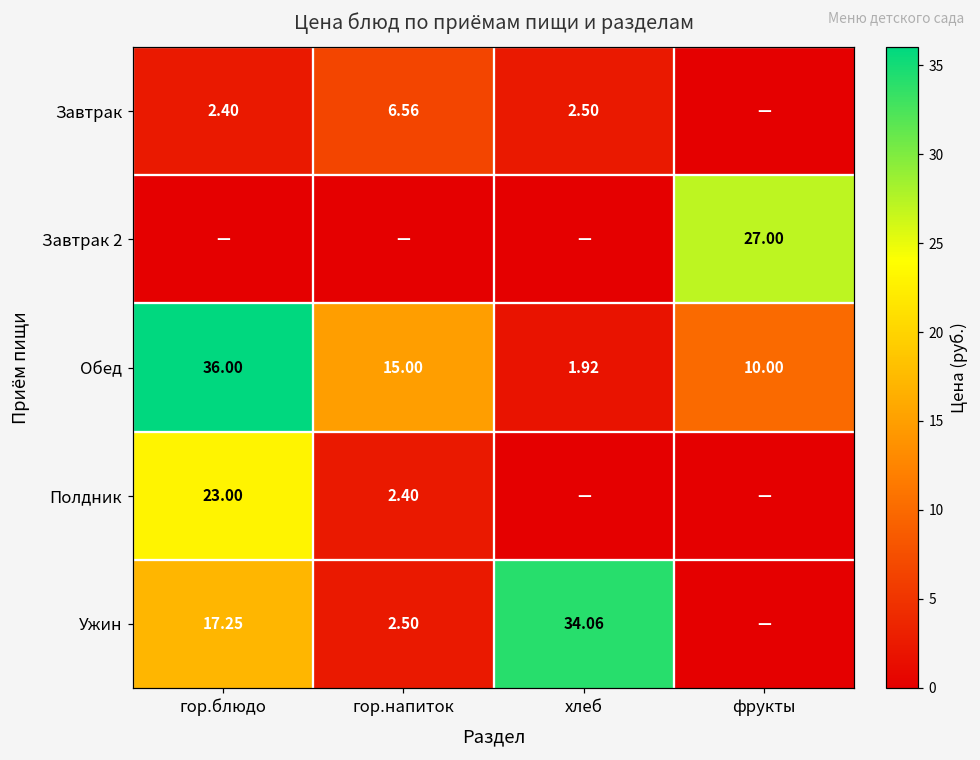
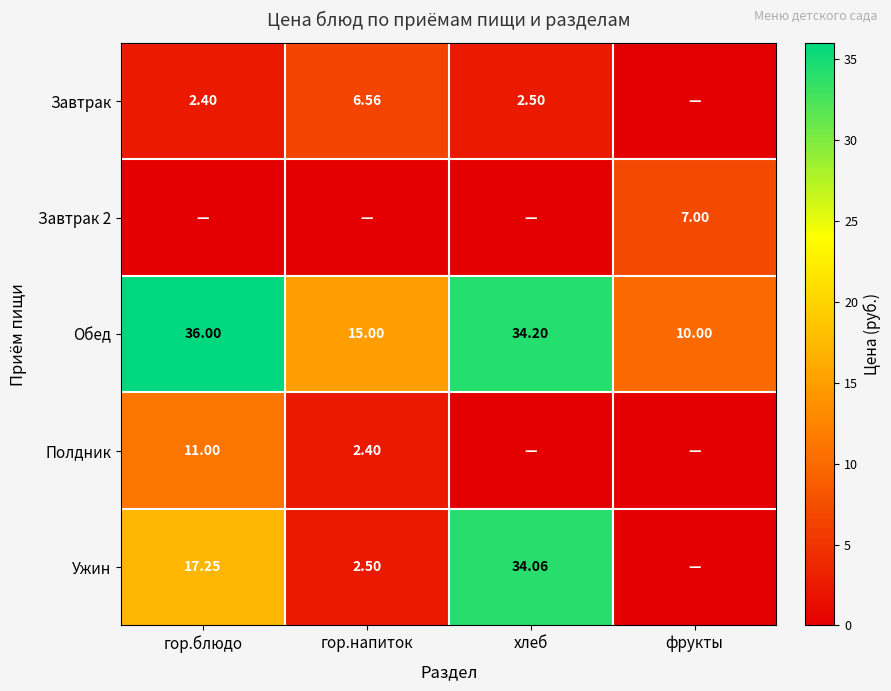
Завтрак 2, фрукты: 27.00 -> 7.00
Обед, хлеб: 1.92 -> 34.20
Полдник, гор.блюдо: 23.00 -> 11.00
